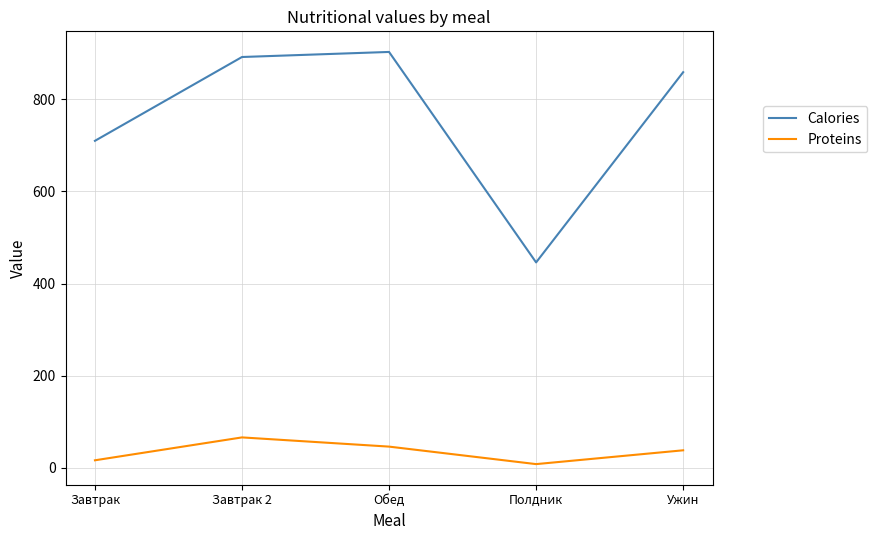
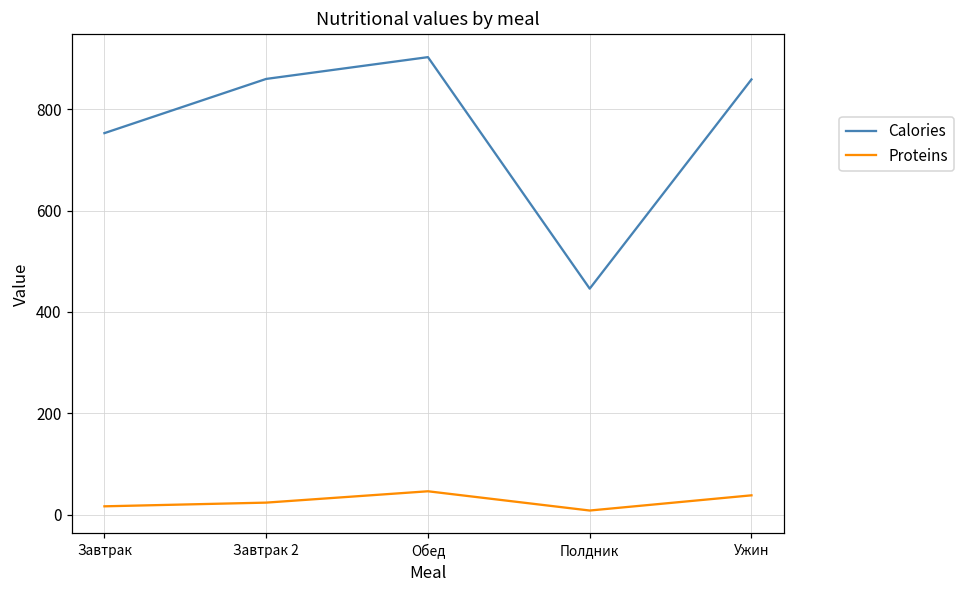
Calories, Завтрак: 710 -> 750
Calories, Завтрак 2: 890 -> 860
Proteins, Завтрак 2: 70 -> 20
